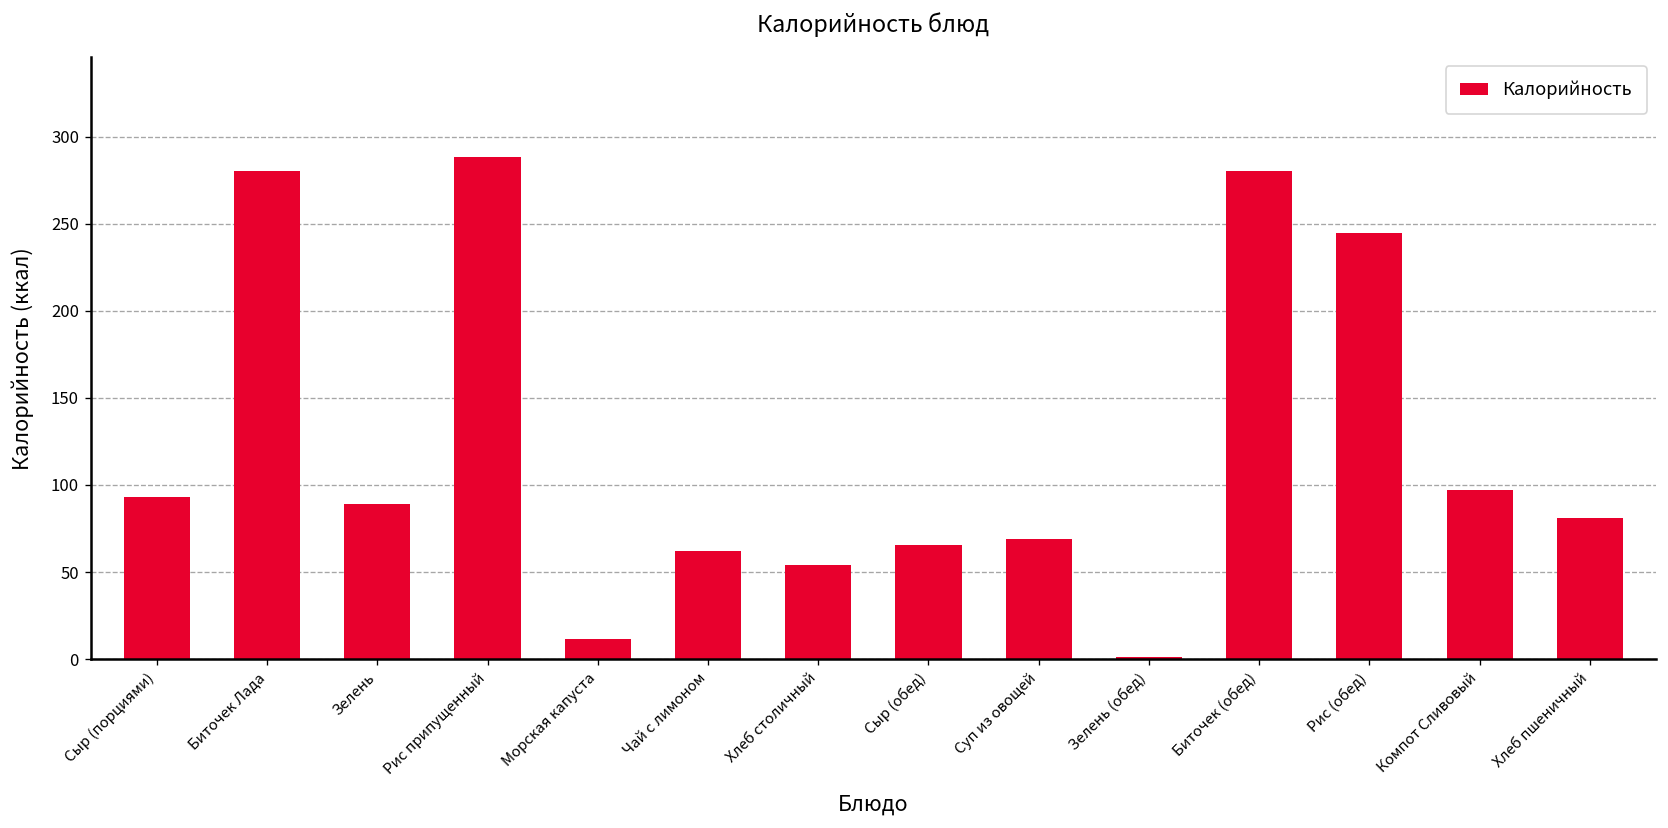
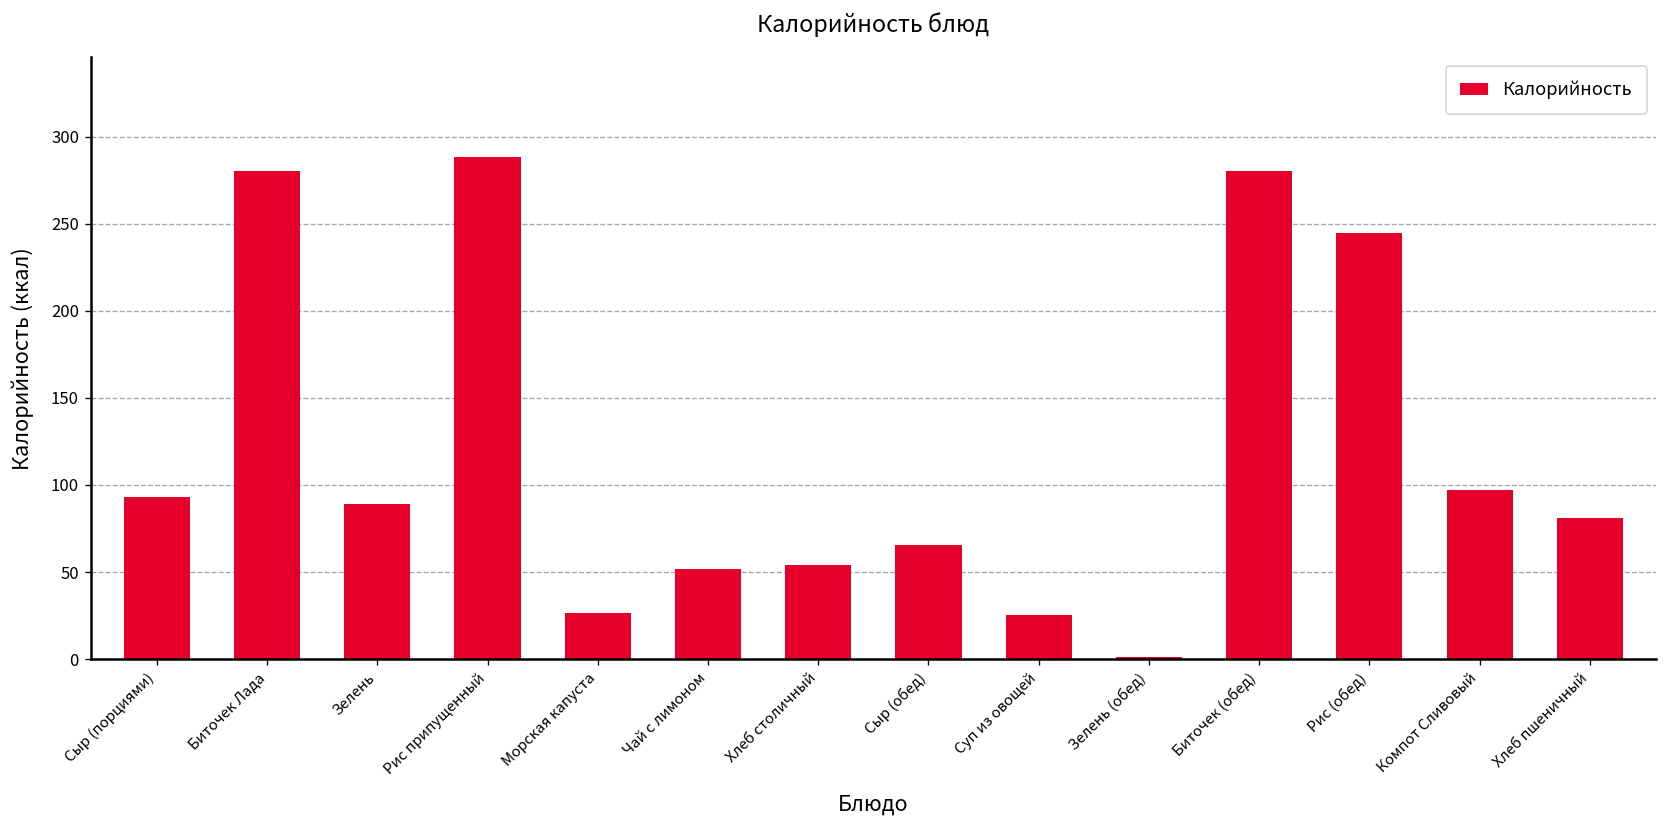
Морская капуста: 12 -> 27
Чай с лимоном: 62 -> 52
Суп из овощей: 69 -> 26
